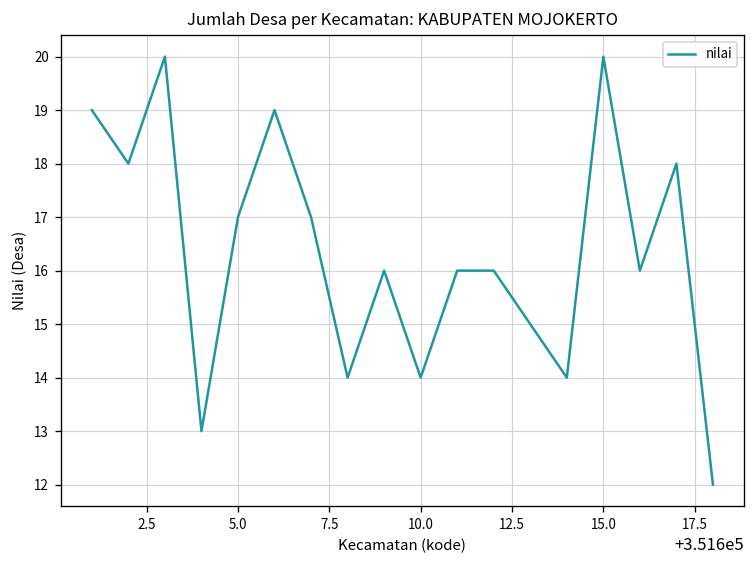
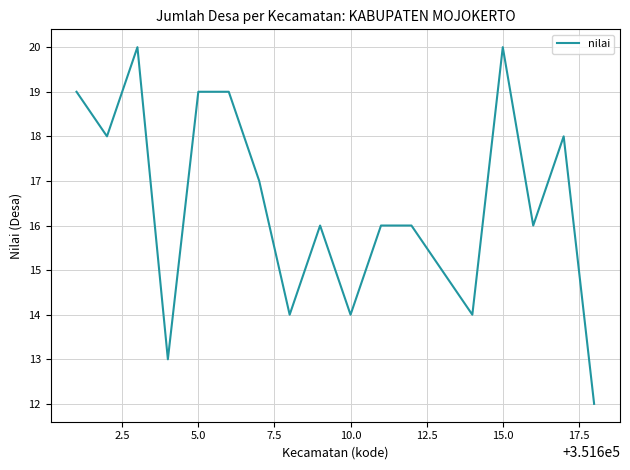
5.0: 17 -> 19
